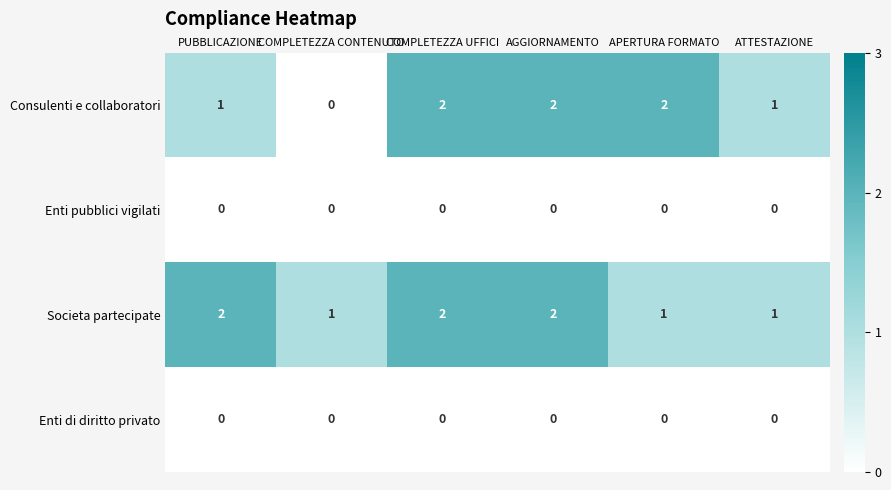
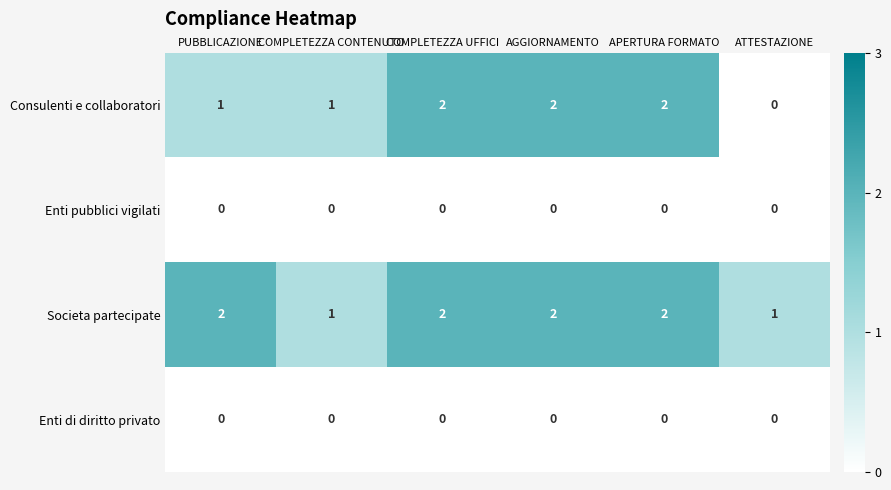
Consulenti e collaboratori, COMPLETEZZA CONTENUTO: 0 -> 1
Consulenti e collaboratori, ATTESTAZIONE: 1 -> 0
Societa partecipate, APERTURA FORMATO: 1 -> 2
